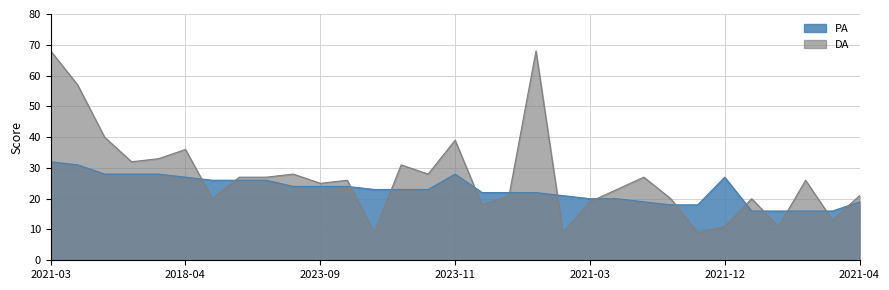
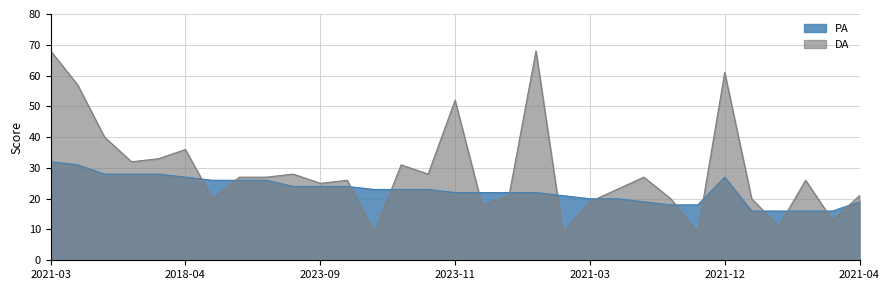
PA, 2023-11: 28 -> 22
DA, 2023-11: 39 -> 52
DA, 2021-12: 11 -> 61
